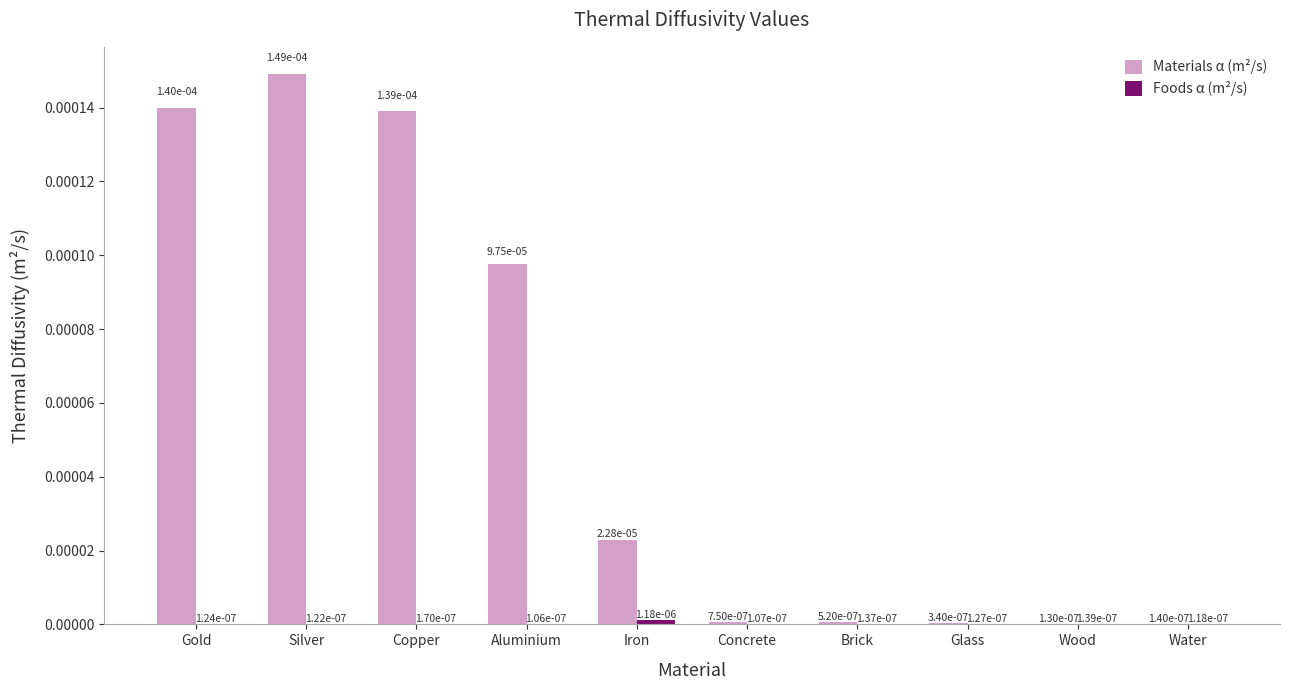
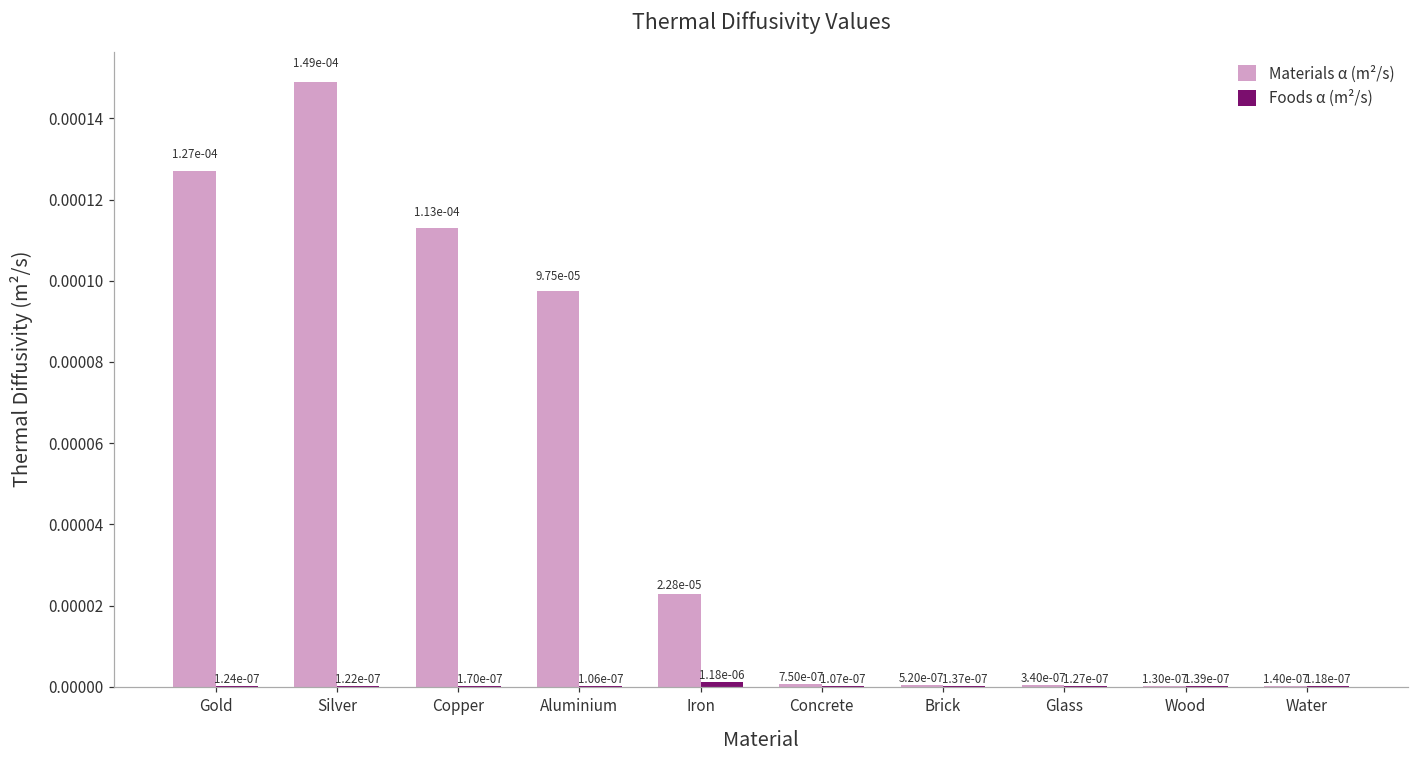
Materials α (m²/s), Gold: 1.40e-04 -> 1.27e-04
Materials α (m²/s), Copper: 1.39e-04 -> 1.13e-04
